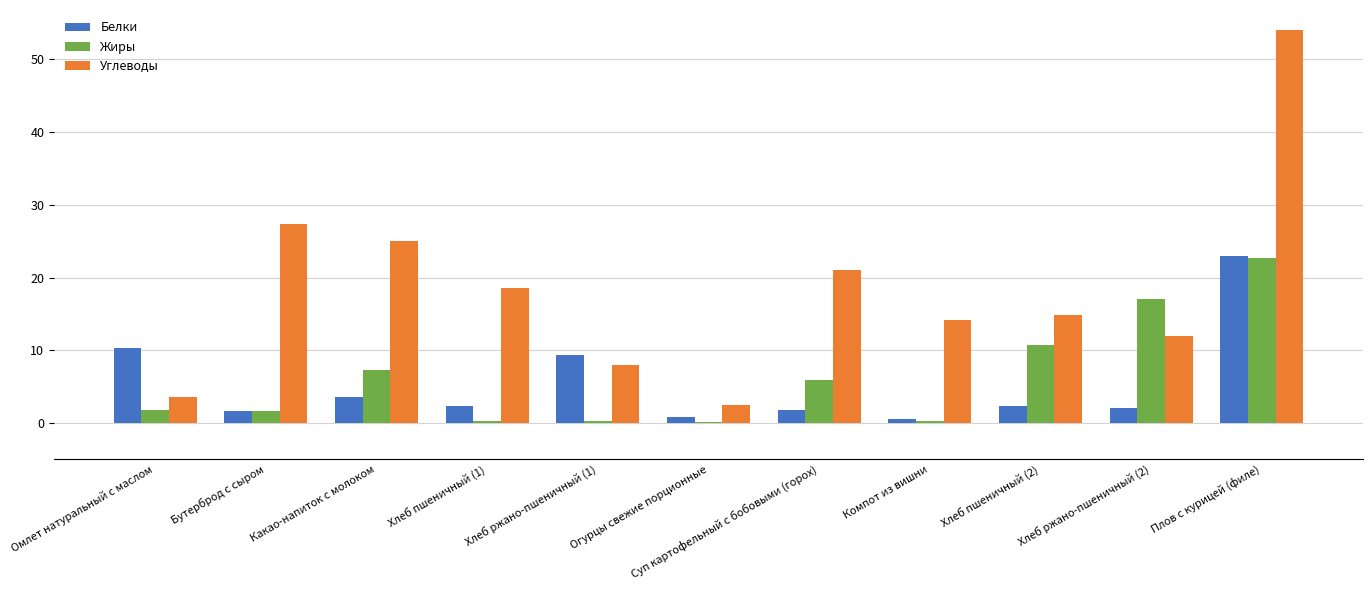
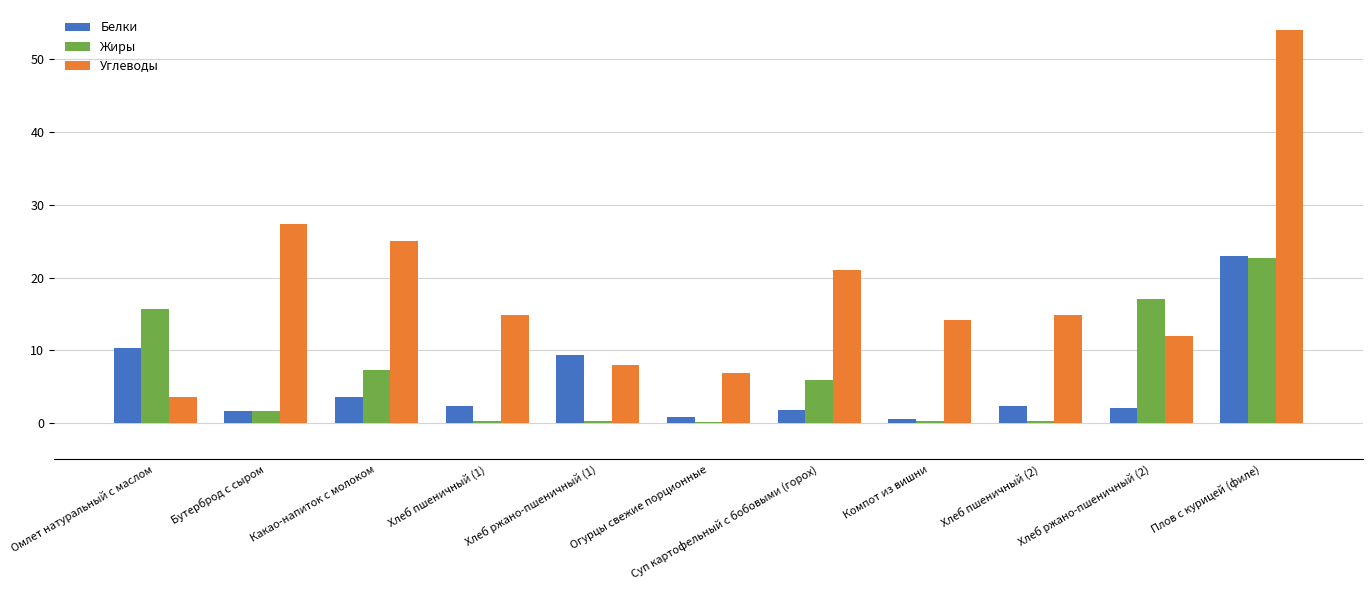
Жиры, Омлет натуральный с маслом: 2 -> 16
Углеводы, Хлеб пшеничный (1): 19 -> 15
Углеводы, Огурцы свежие порционные: 3 -> 7
Жиры, Хлеб пшеничный (2): 11 -> 0
